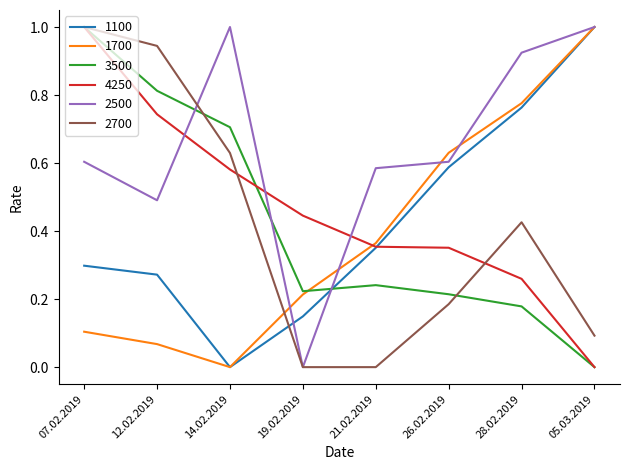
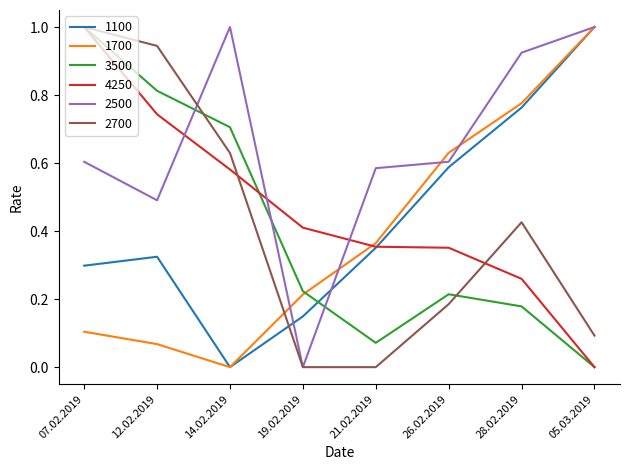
1100, 12.02.2019: 0.27 -> 0.32
4250, 19.02.2019: 0.45 -> 0.41
3500, 21.02.2019: 0.24 -> 0.07
